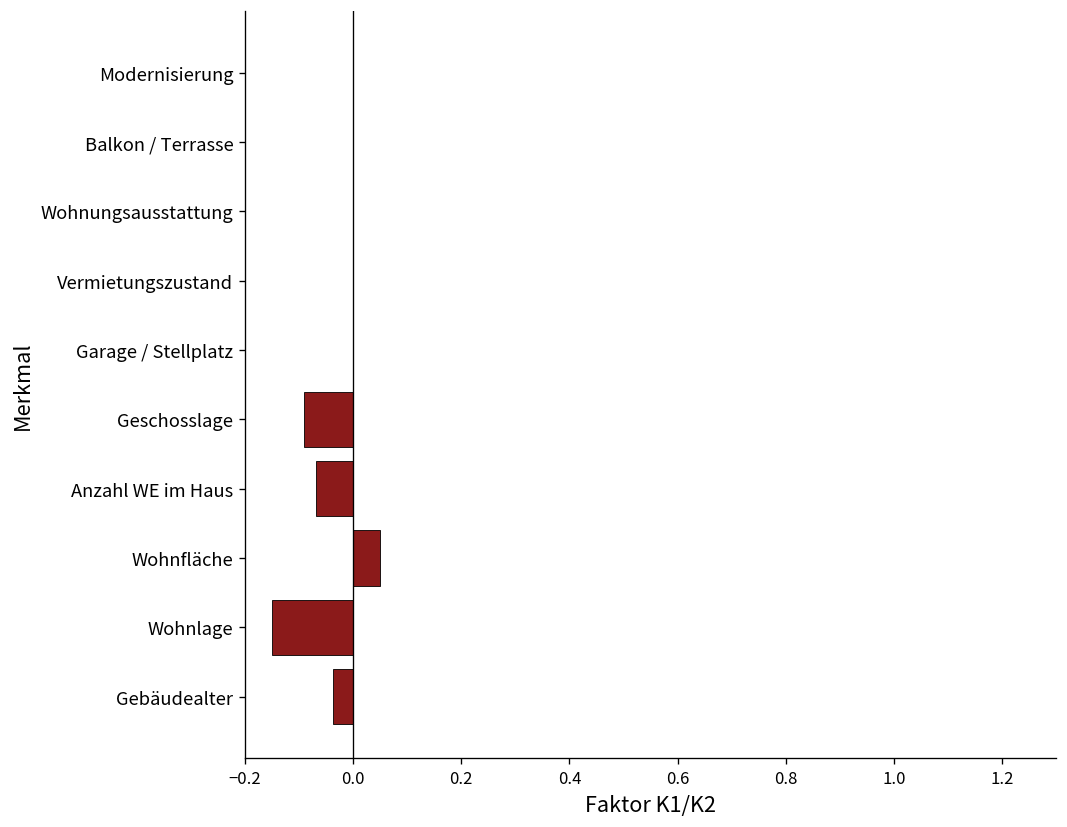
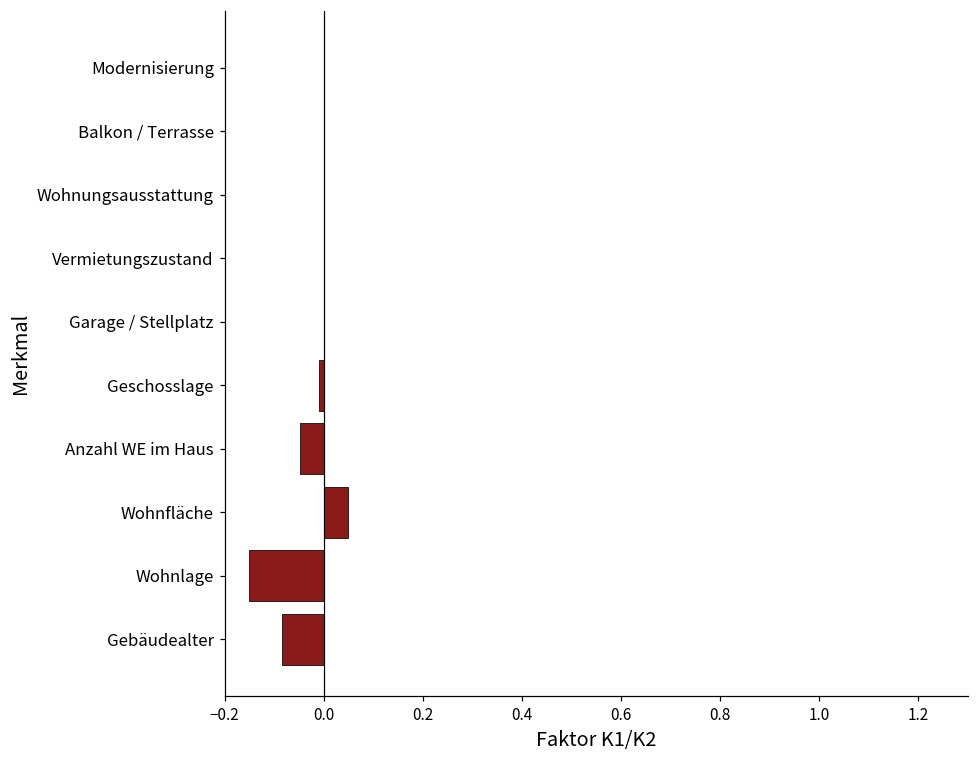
Geschosslage: -0.09 -> -0.01
Anzahl WE im Haus: -0.07 -> -0.05
Gebäudealter: -0.04 -> -0.08
